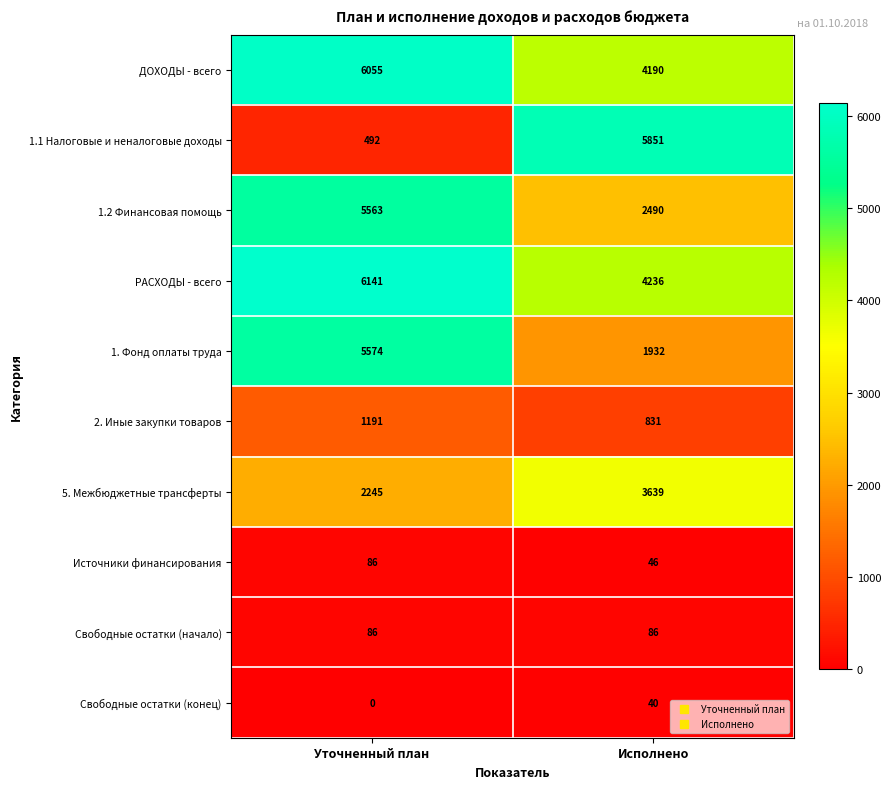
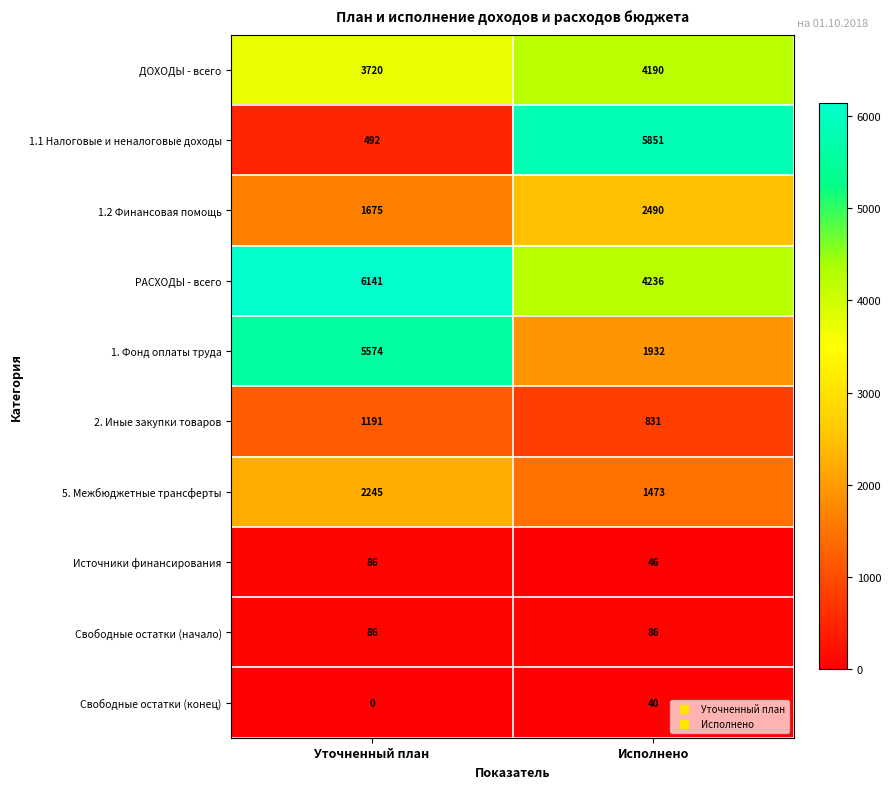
ДОХОДЫ - всего, Уточненный план: 6055 -> 3720
1.2 Финансовая помощь, Уточненный план: 5563 -> 1675
5. Межбюджетные трансферты, Исполнено: 3639 -> 1473
